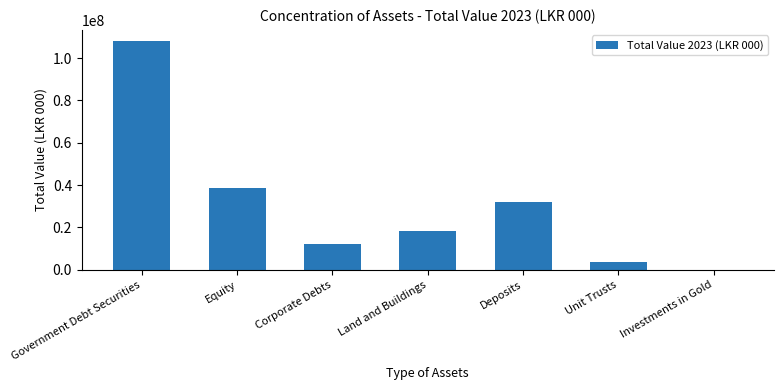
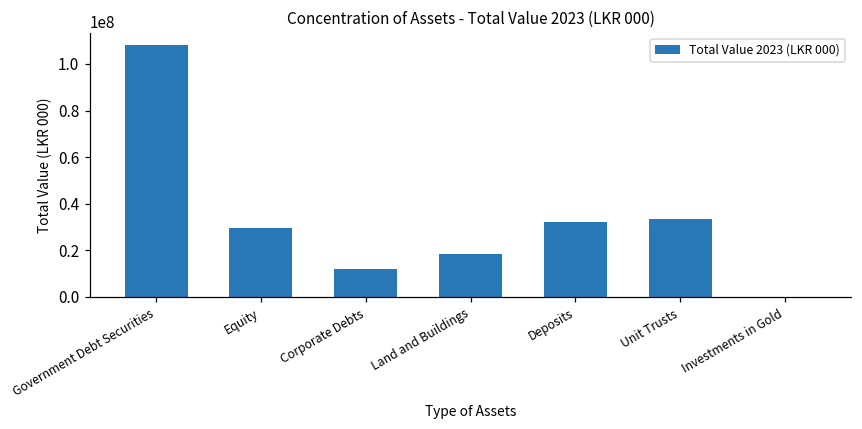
Equity: 39000000 -> 29000000
Unit Trusts: 4000000 -> 33000000
